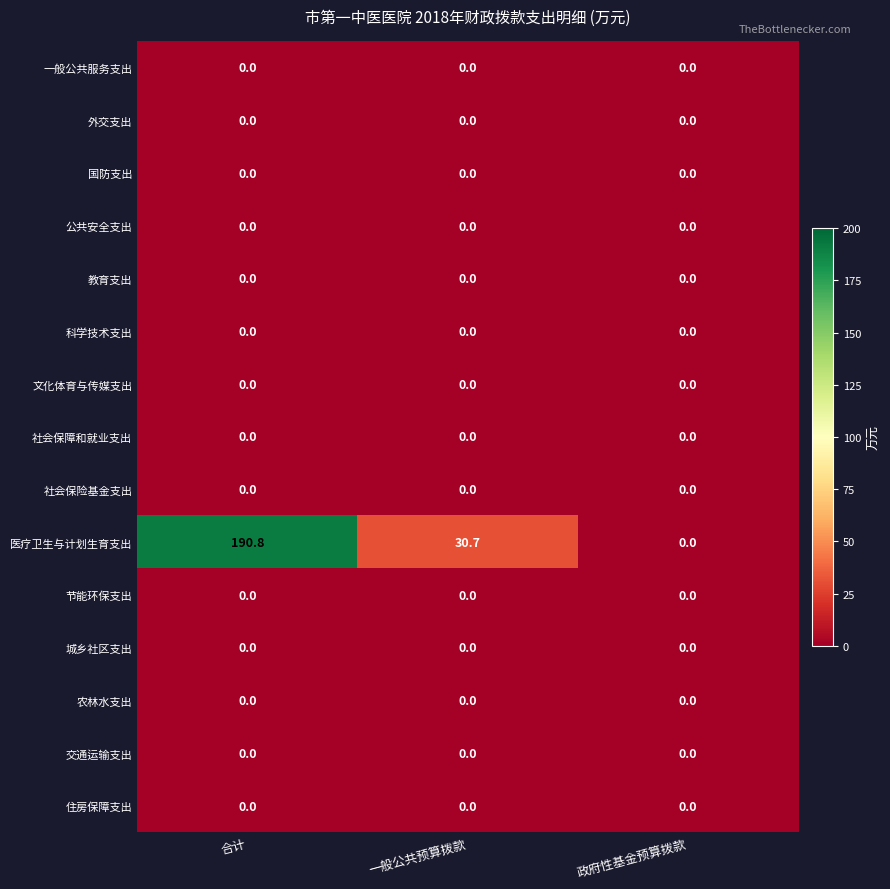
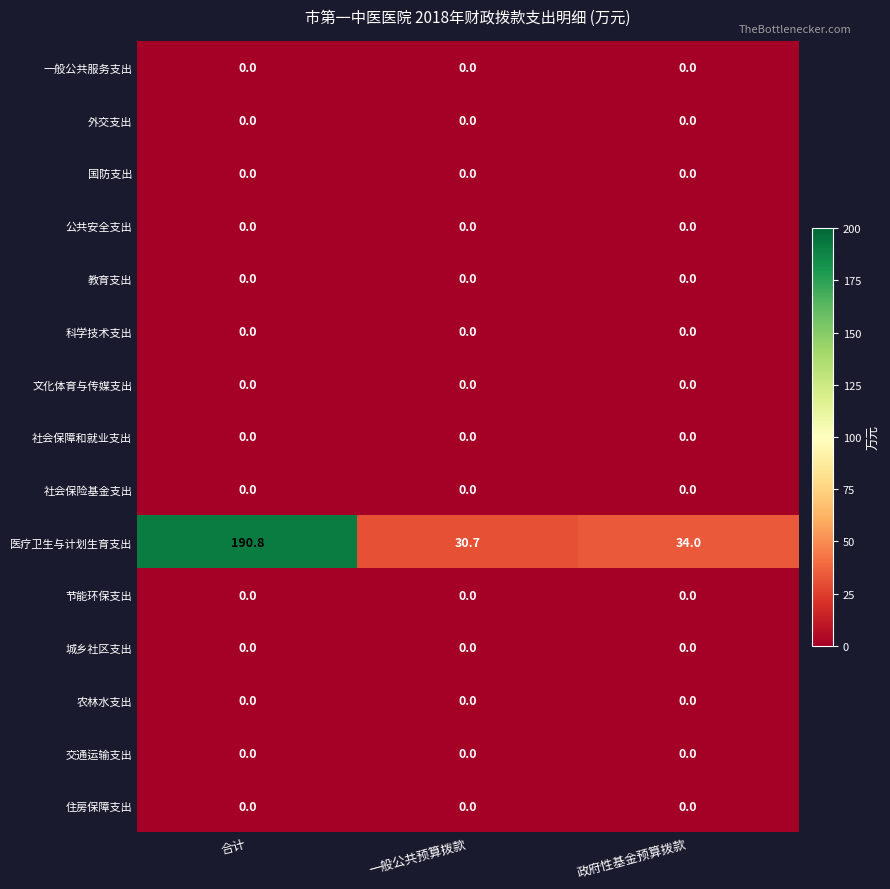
医疗卫生与计划生育支出, 政府性基金预算拨款: 0.0 -> 34.0
